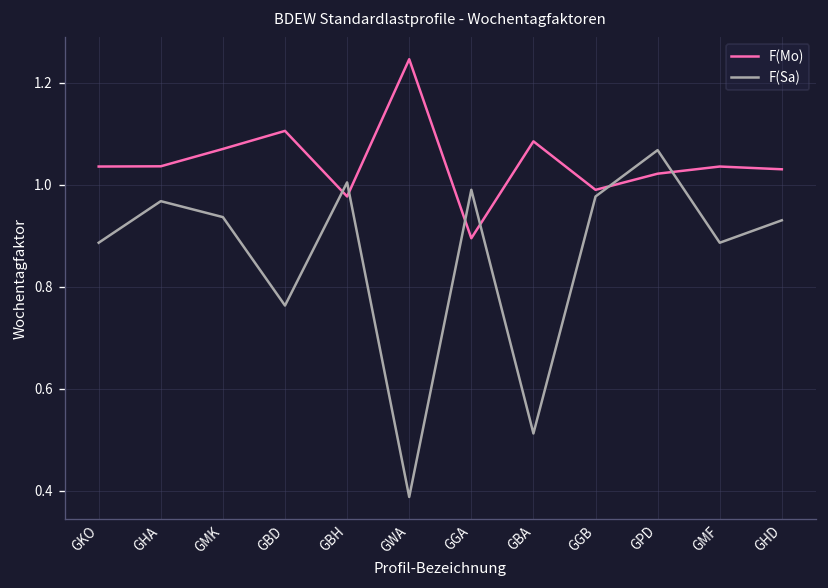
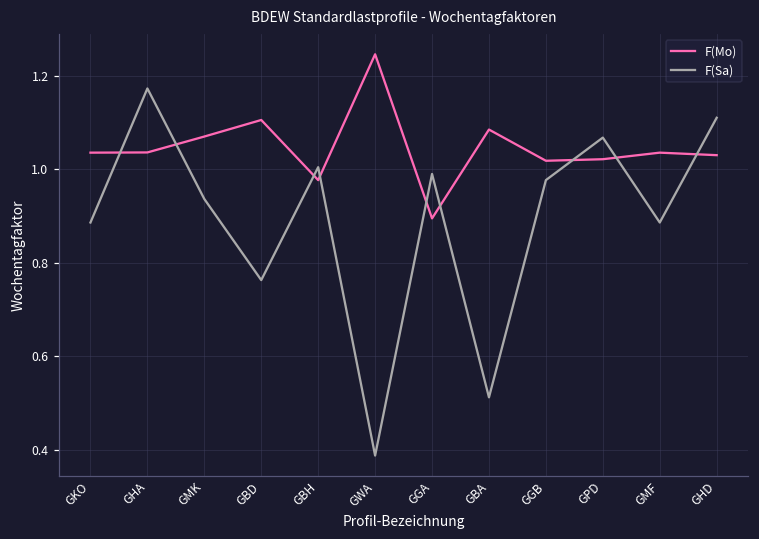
F(Sa), GHA: 0.97 -> 1.17
F(Mo), GGB: 0.99 -> 1.02
F(Sa), GHD: 0.93 -> 1.11
